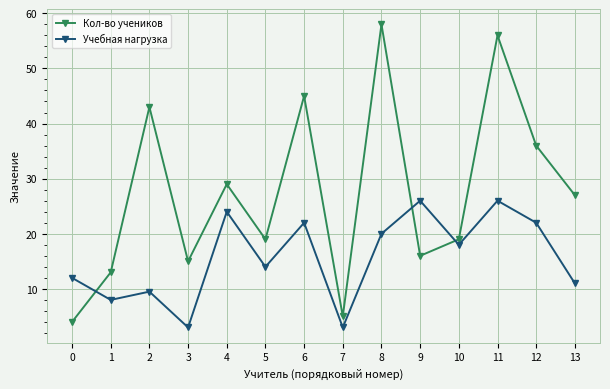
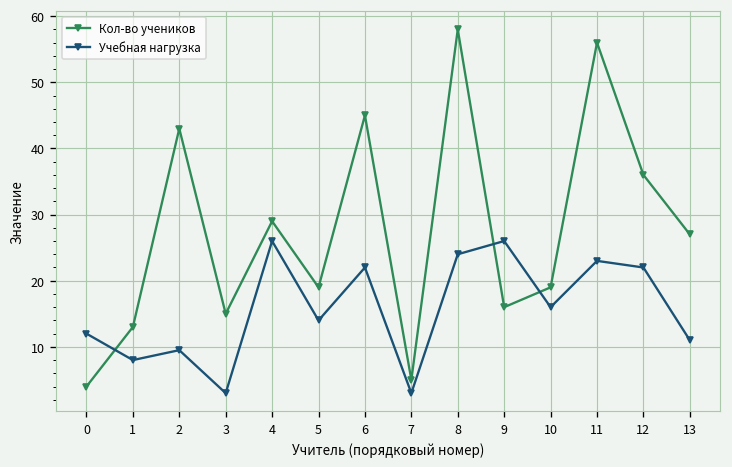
Учебная нагрузка, 4: 24 -> 26
Учебная нагрузка, 8: 20 -> 24
Учебная нагрузка, 10: 18 -> 16
Учебная нагрузка, 11: 26 -> 23
